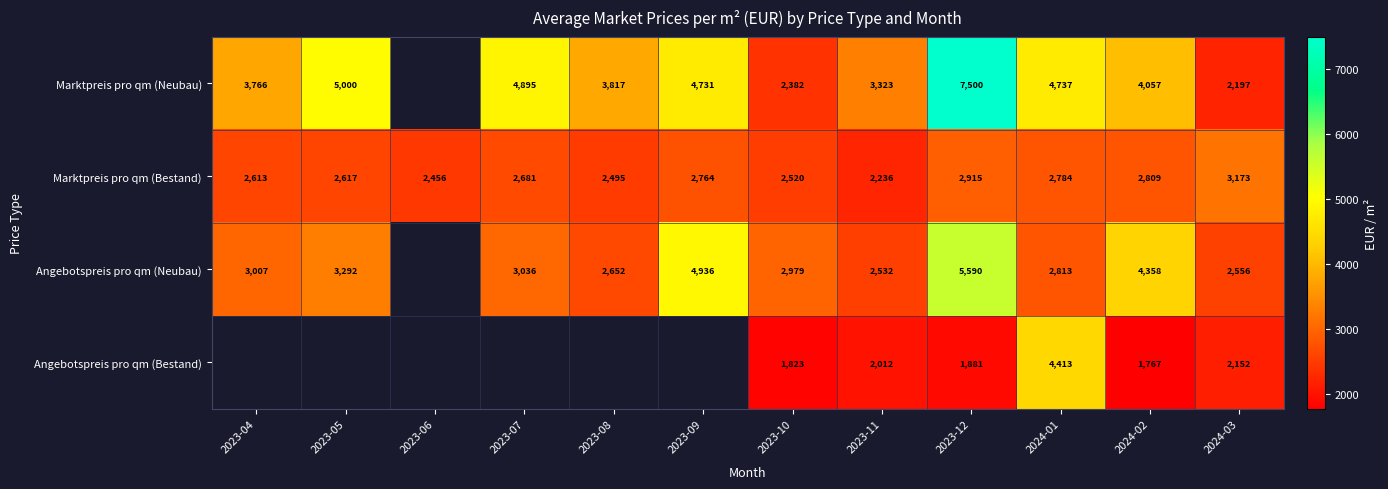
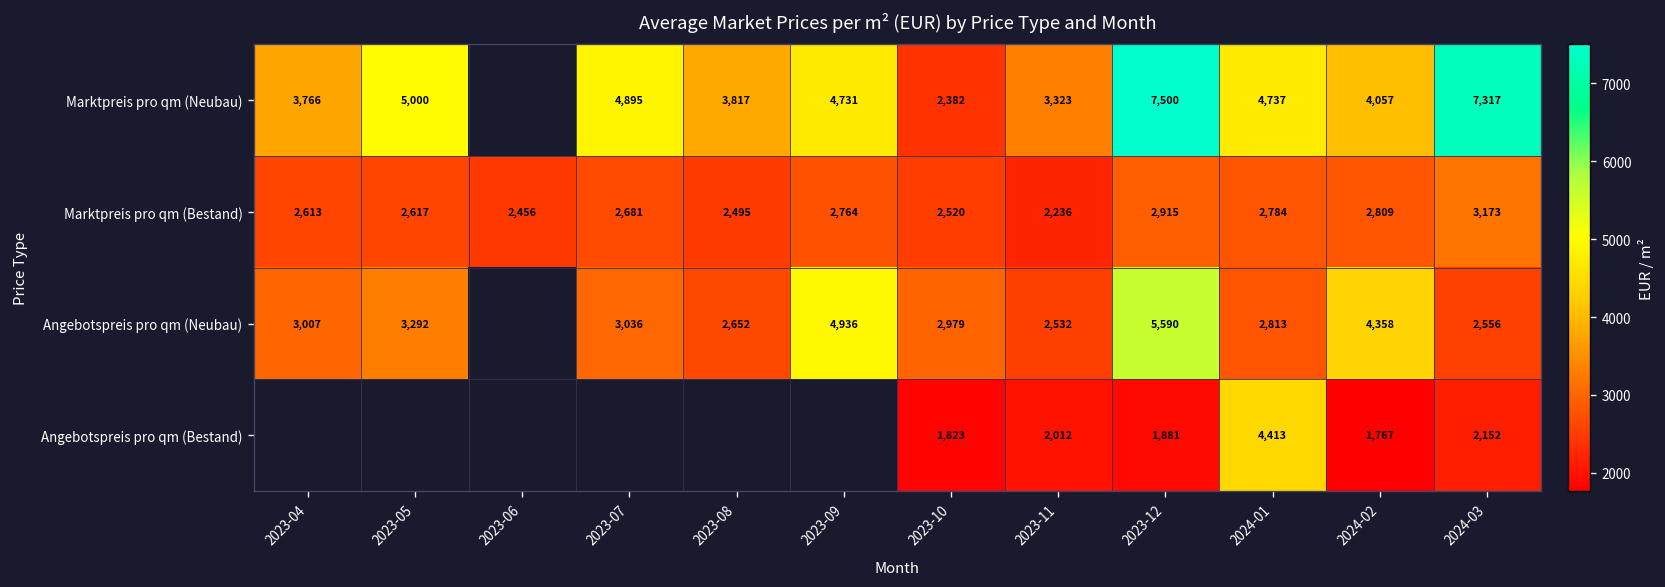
Marktpreis pro qm (Neubau), 2024-03: 2,197 -> 7,317
